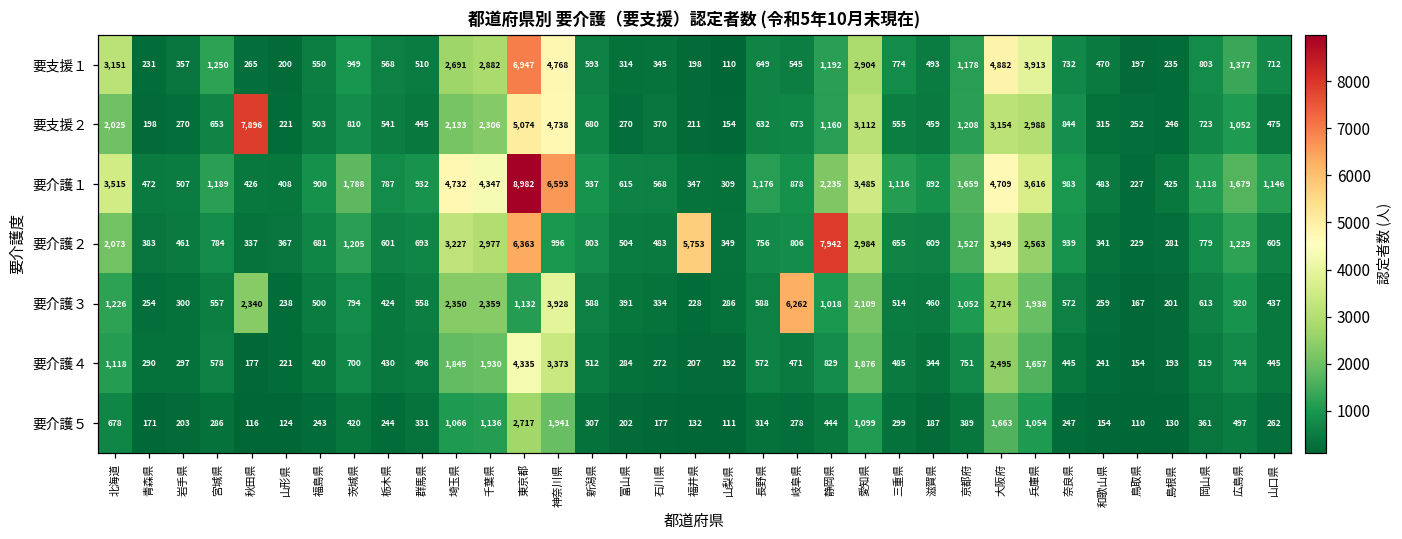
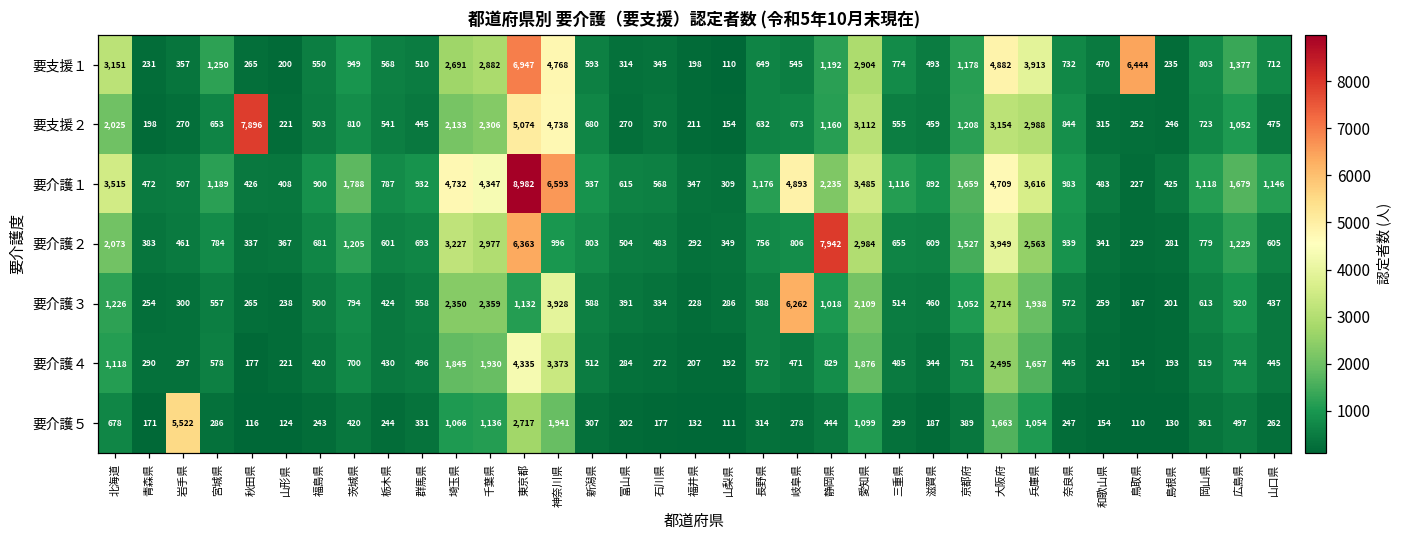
要支援１, 鳥取県: 197 -> 6,444
要介護１, 岐阜県: 878 -> 4,893
要介護２, 福井県: 5,753 -> 292
要介護３, 秋田県: 2,340 -> 265
要介護５, 岩手県: 203 -> 5,522
